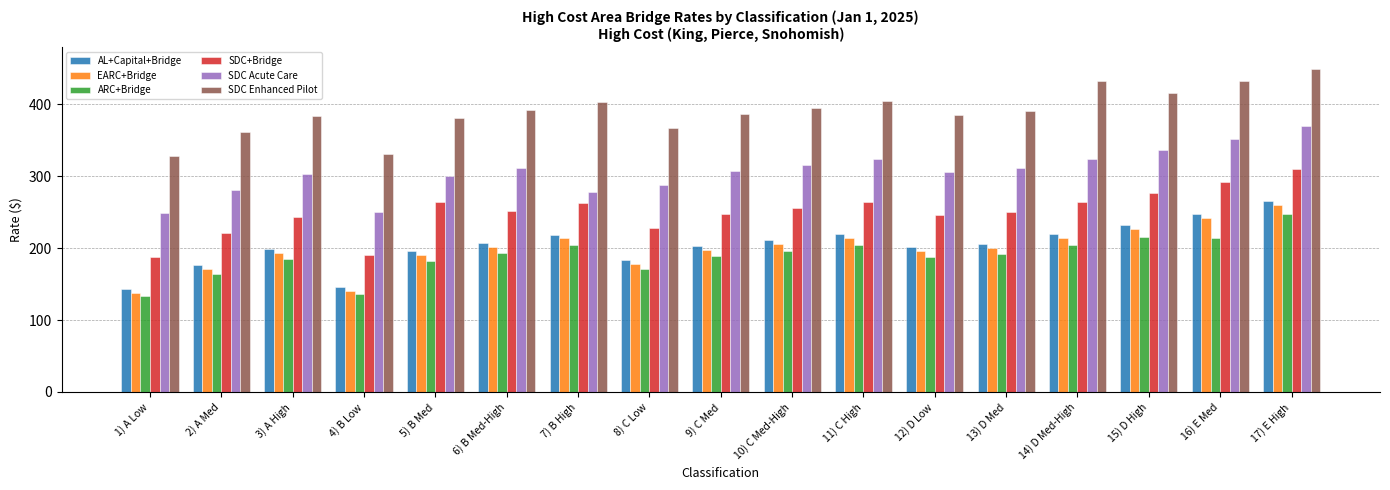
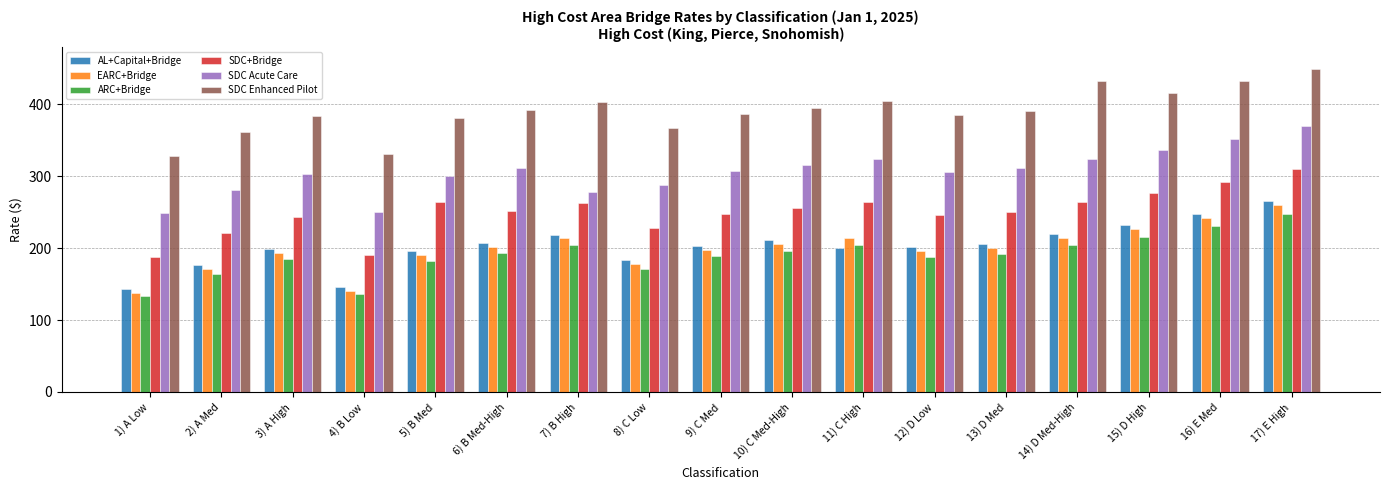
AL+Capital+Bridge, 11) C High: 220 -> 200
ARC+Bridge, 16) E Med: 210 -> 230
